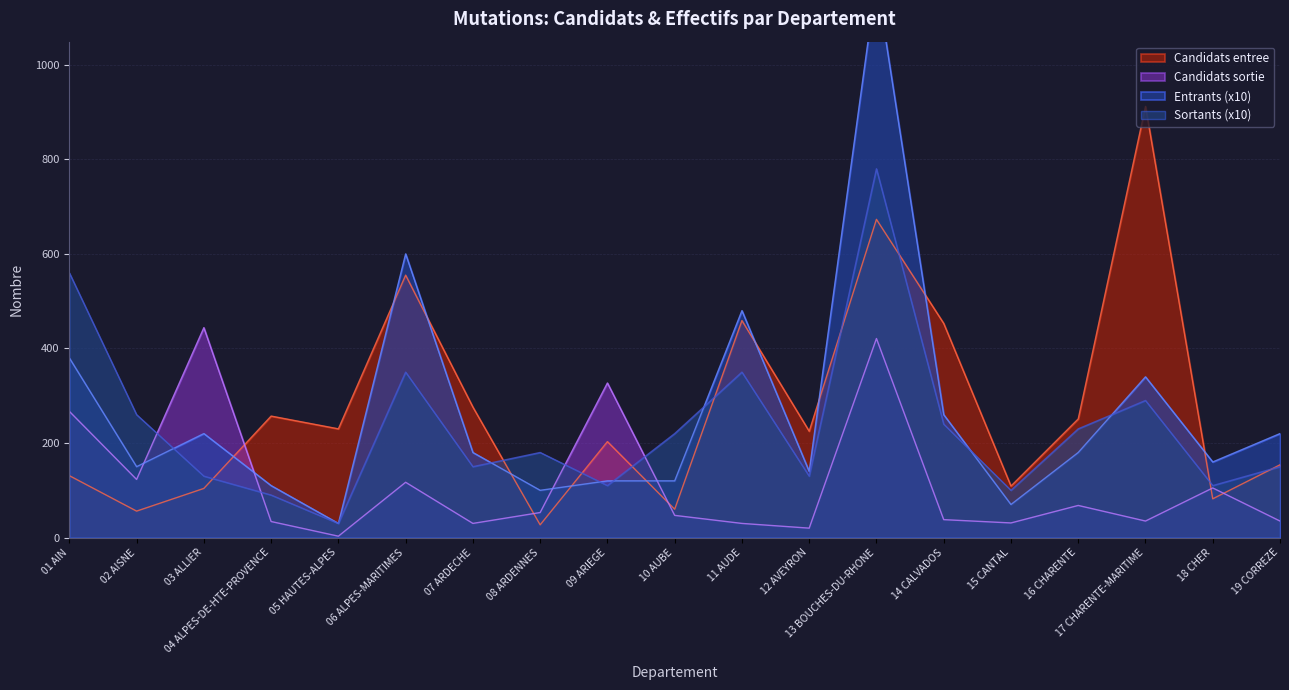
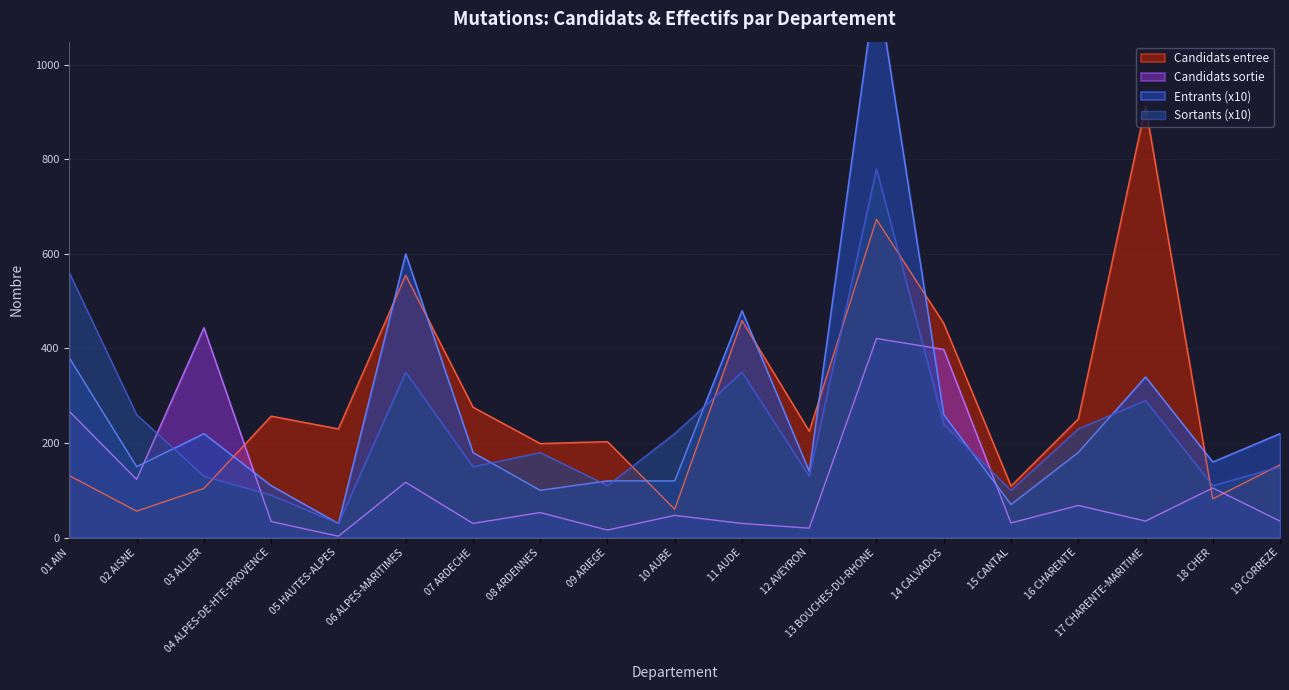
Candidats entree, 08 ARDENNES: 30 -> 200
Candidats sortie, 09 ARIEGE: 330 -> 20
Candidats sortie, 14 CALVADOS: 40 -> 400
